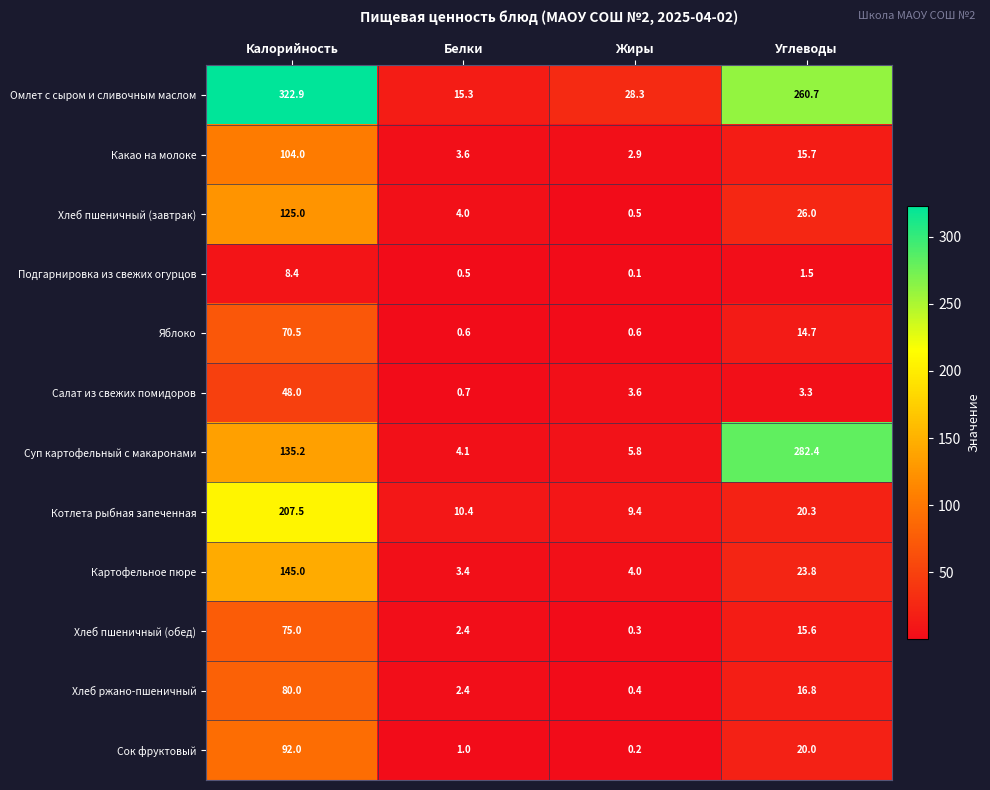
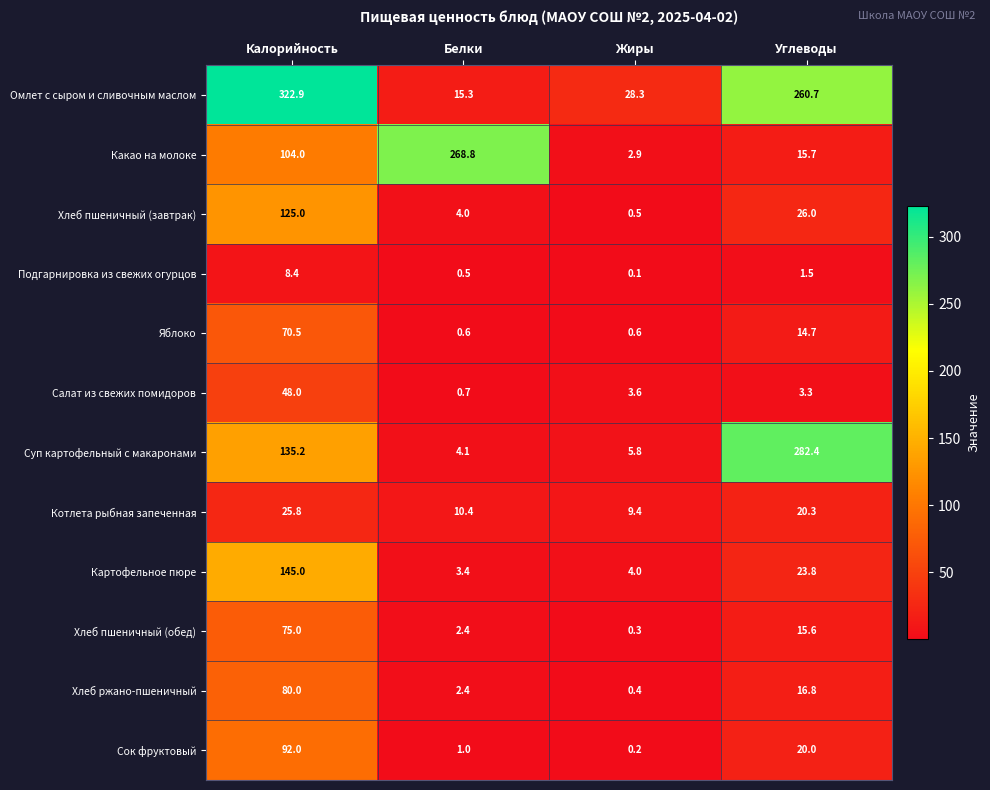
Какао на молоке, Белки: 3.6 -> 268.8
Котлета рыбная запеченная, Калорийность: 207.5 -> 25.8
